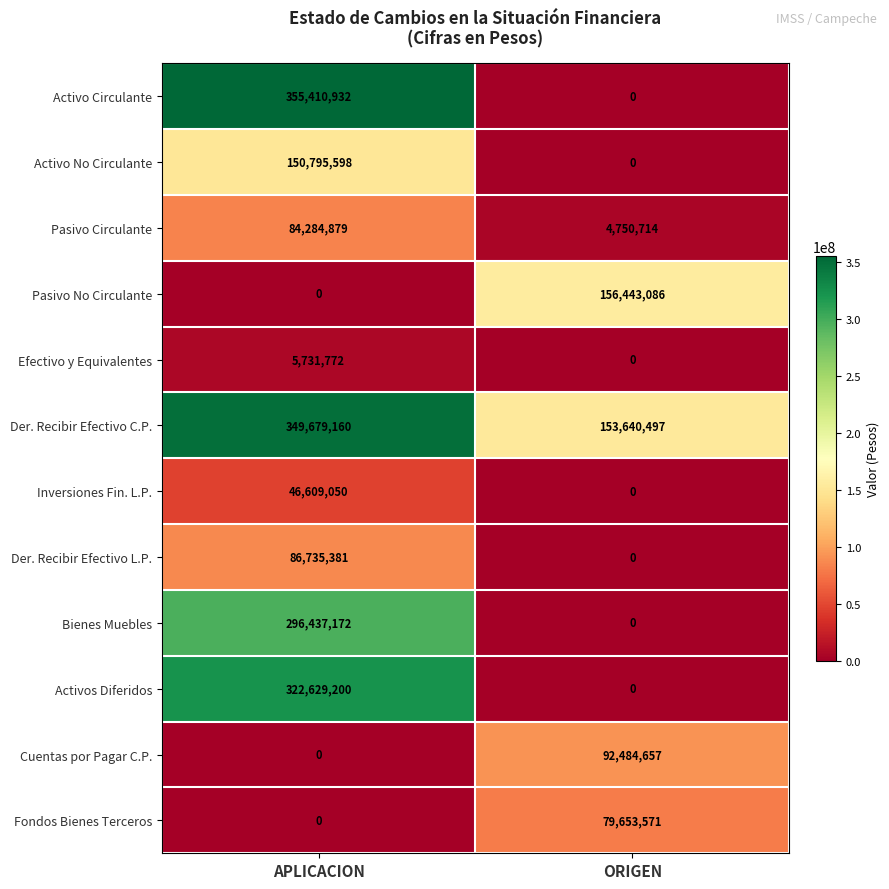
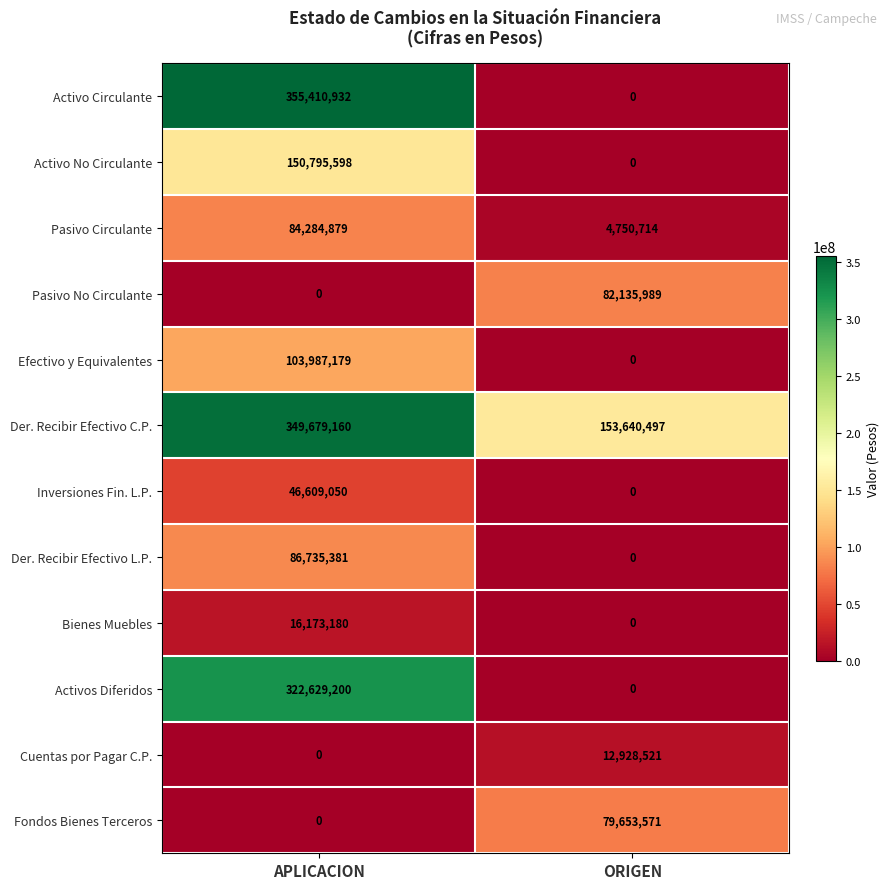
Pasivo No Circulante, ORIGEN: 156,443,086 -> 82,135,989
Efectivo y Equivalentes, APLICACION: 5,731,772 -> 103,987,179
Bienes Muebles, APLICACION: 296,437,172 -> 16,173,180
Cuentas por Pagar C.P., ORIGEN: 92,484,657 -> 12,928,521
